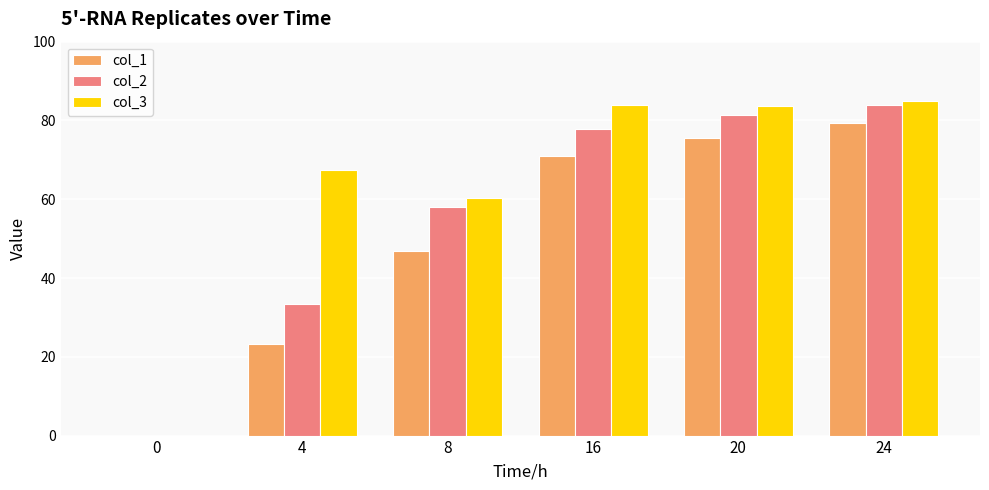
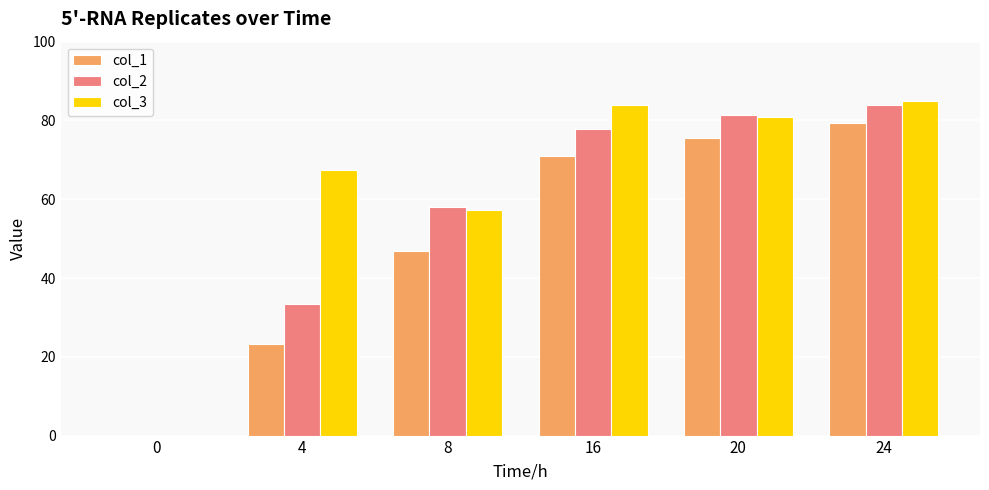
col_3, 8: 60 -> 57
col_3, 20: 84 -> 81
